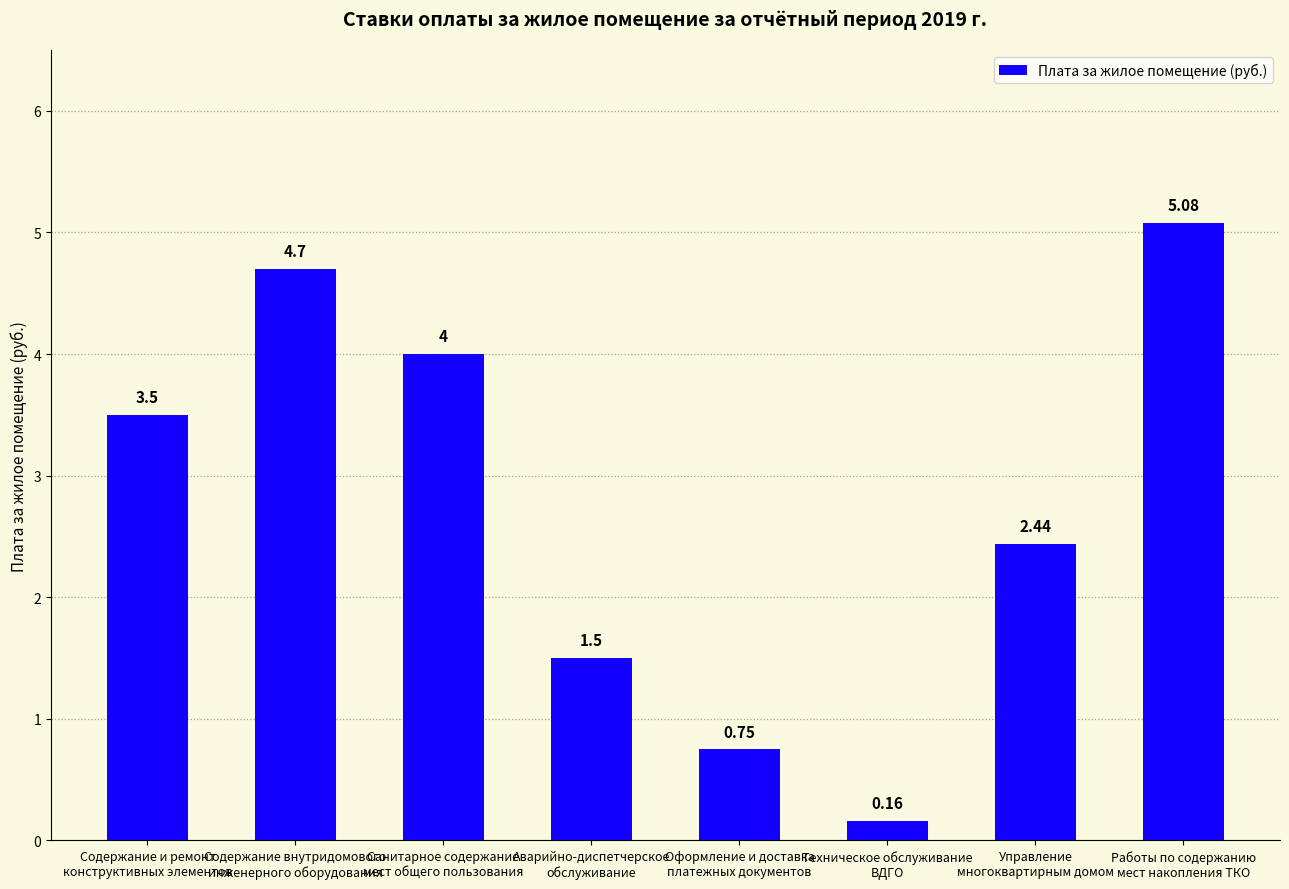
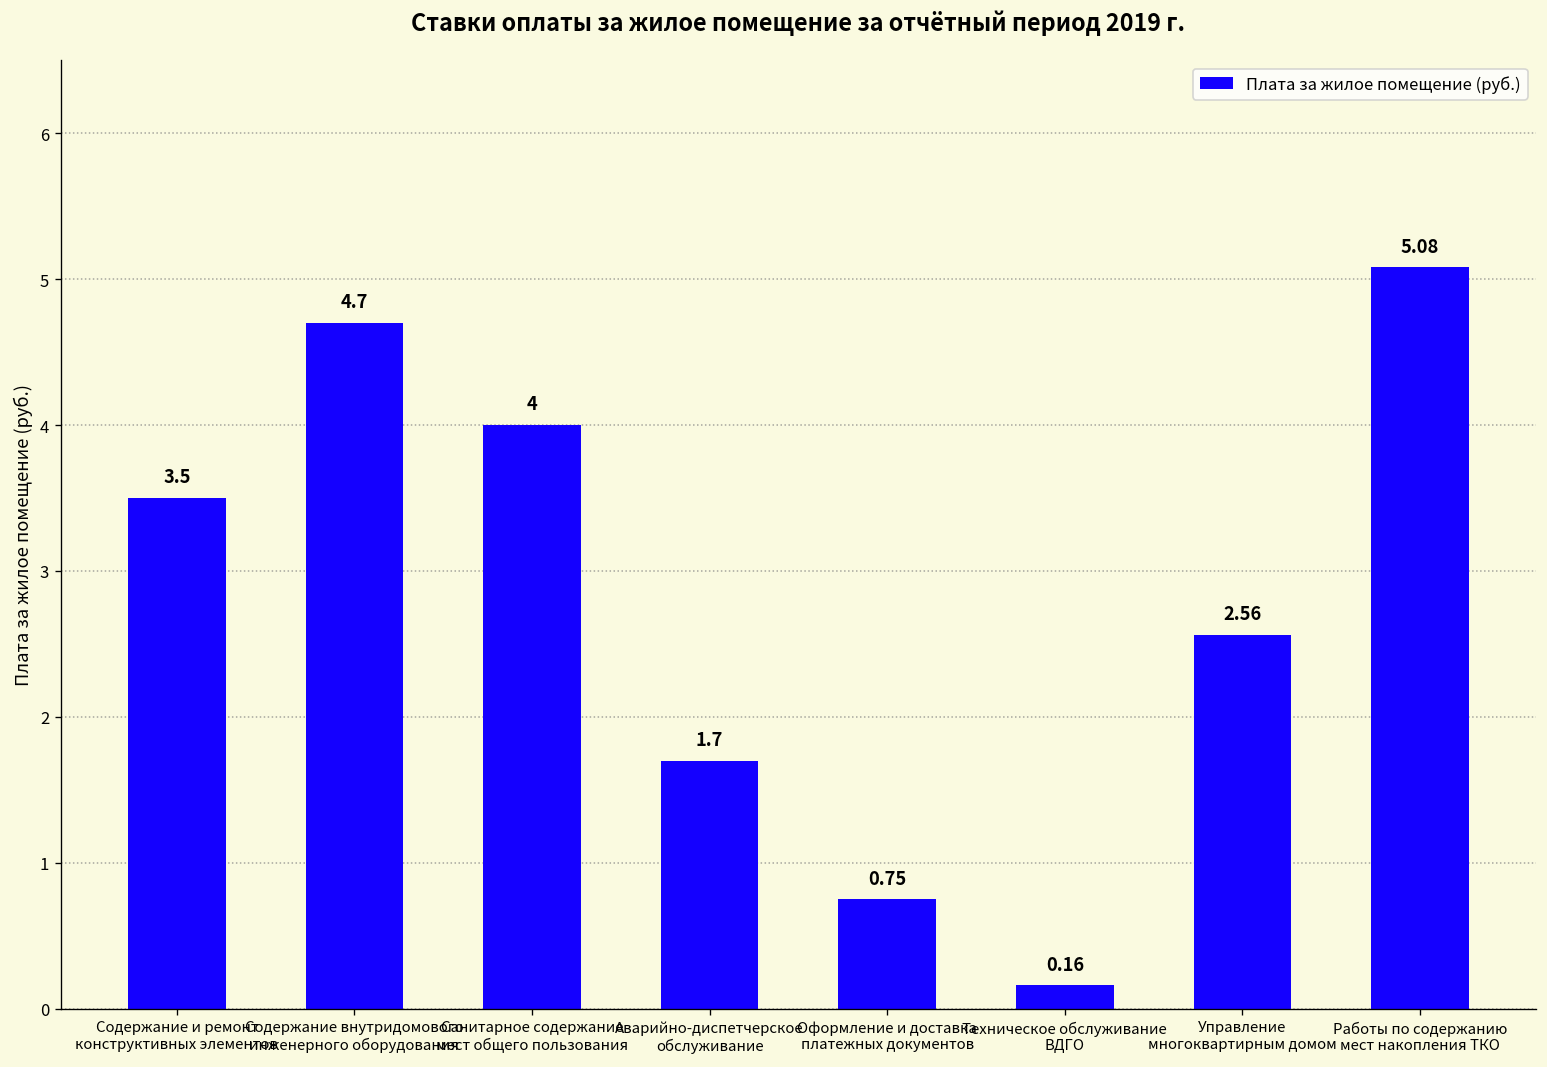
Аварийно-диспетчерское обслуживание: 1.5 -> 1.7
Управление многоквартирным домом: 2.44 -> 2.56
